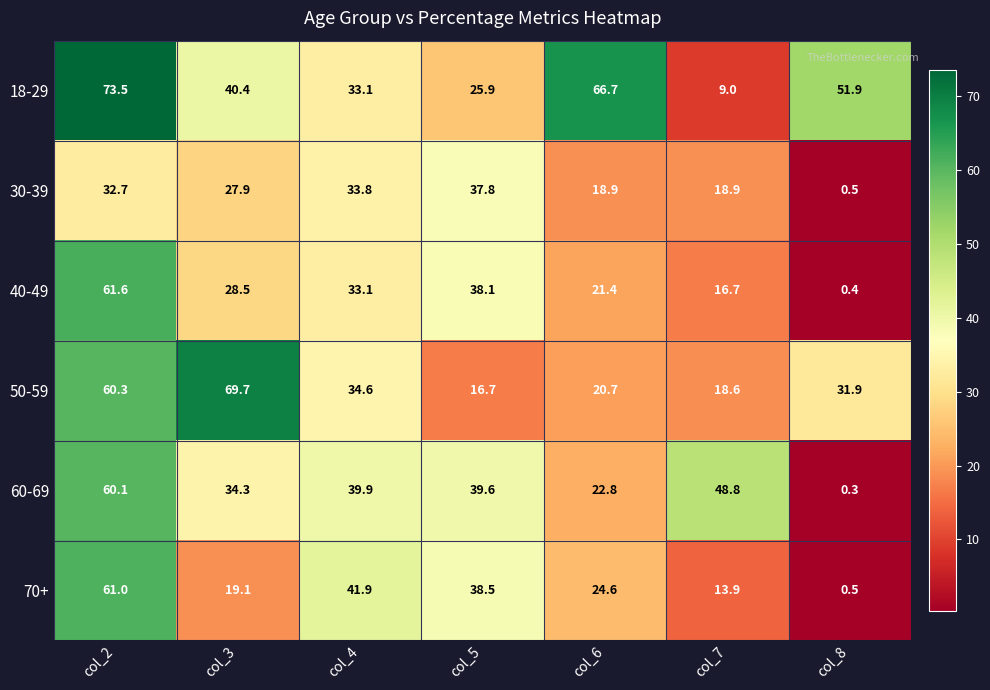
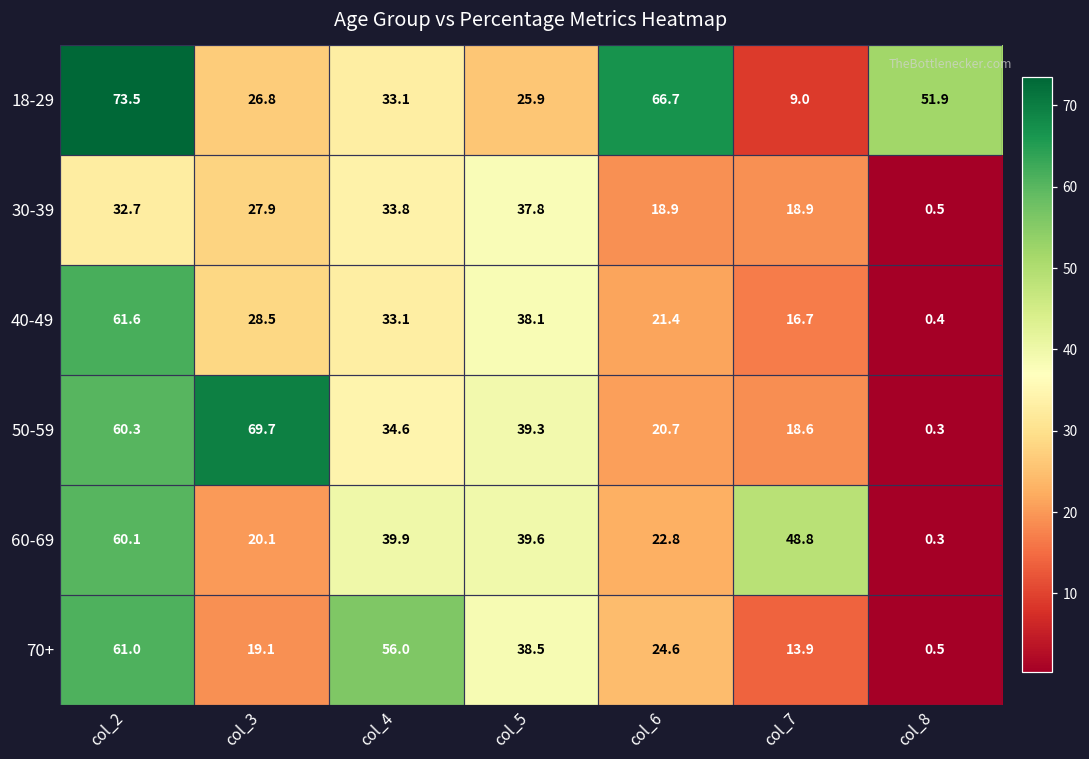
18-29, col_3: 40.4 -> 26.8
50-59, col_5: 16.7 -> 39.3
50-59, col_8: 31.9 -> 0.3
60-69, col_3: 34.3 -> 20.1
70+, col_4: 41.9 -> 56.0
